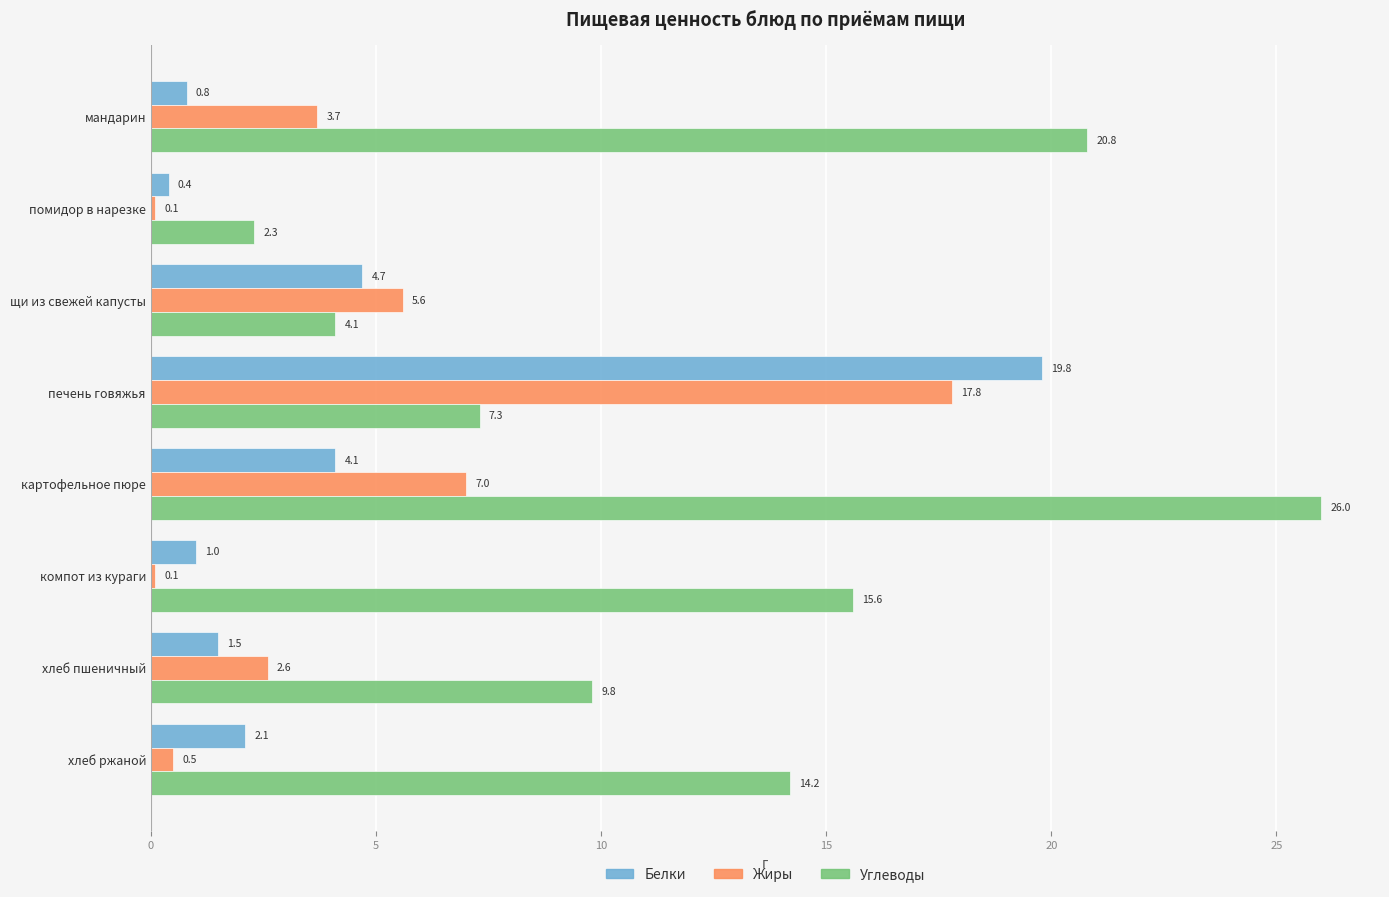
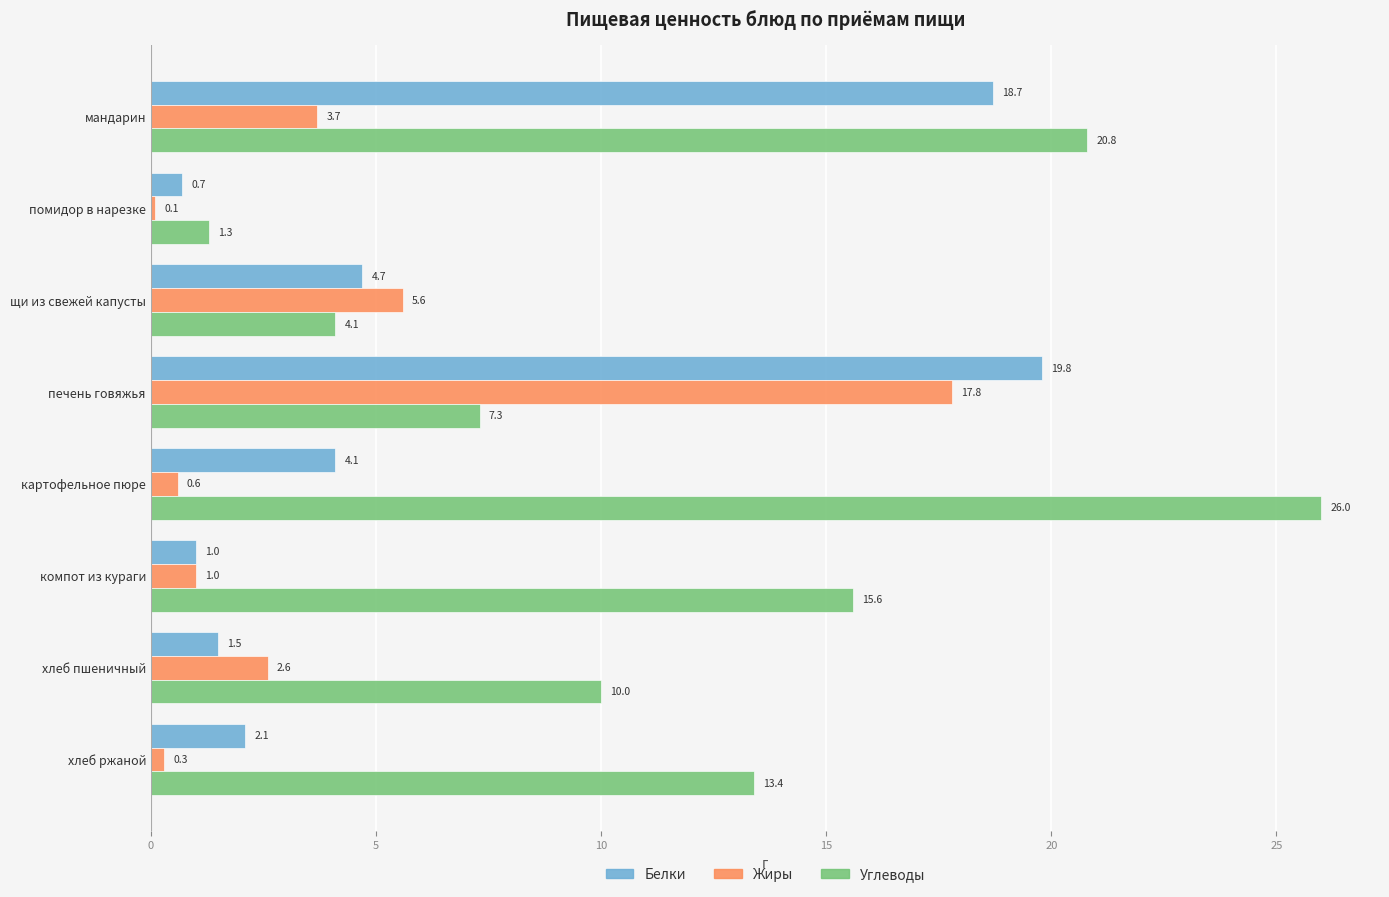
Белки, мандарин: 0.8 -> 18.7
Белки, помидор в нарезке: 0.4 -> 0.7
Углеводы, помидор в нарезке: 2.3 -> 1.3
Жиры, картофельное пюре: 7.0 -> 0.6
Жиры, компот из кураги: 0.1 -> 1.0
Углеводы, хлеб пшеничный: 9.8 -> 10.0
Жиры, хлеб ржаной: 0.5 -> 0.3
Углеводы, хлеб ржаной: 14.2 -> 13.4
